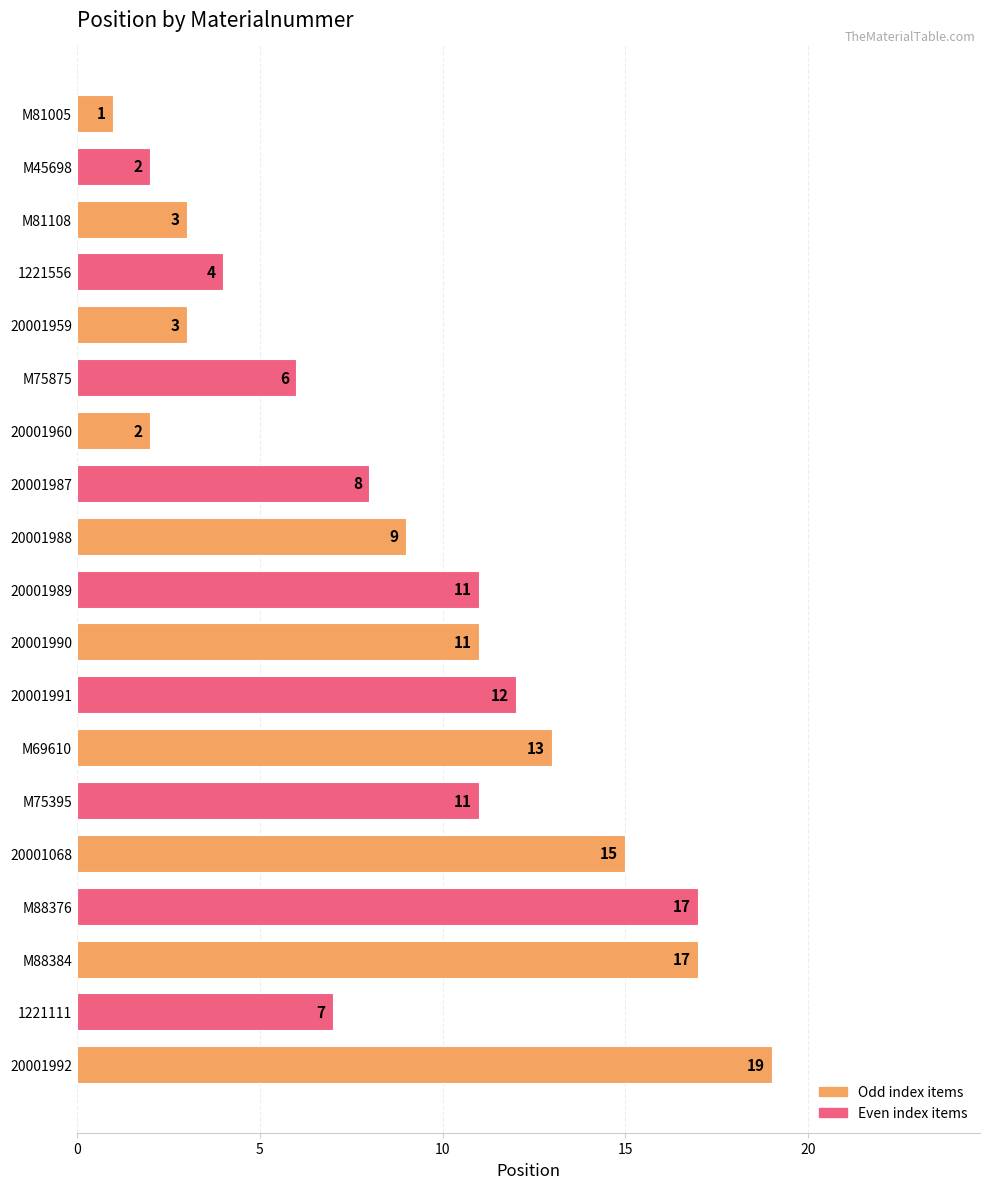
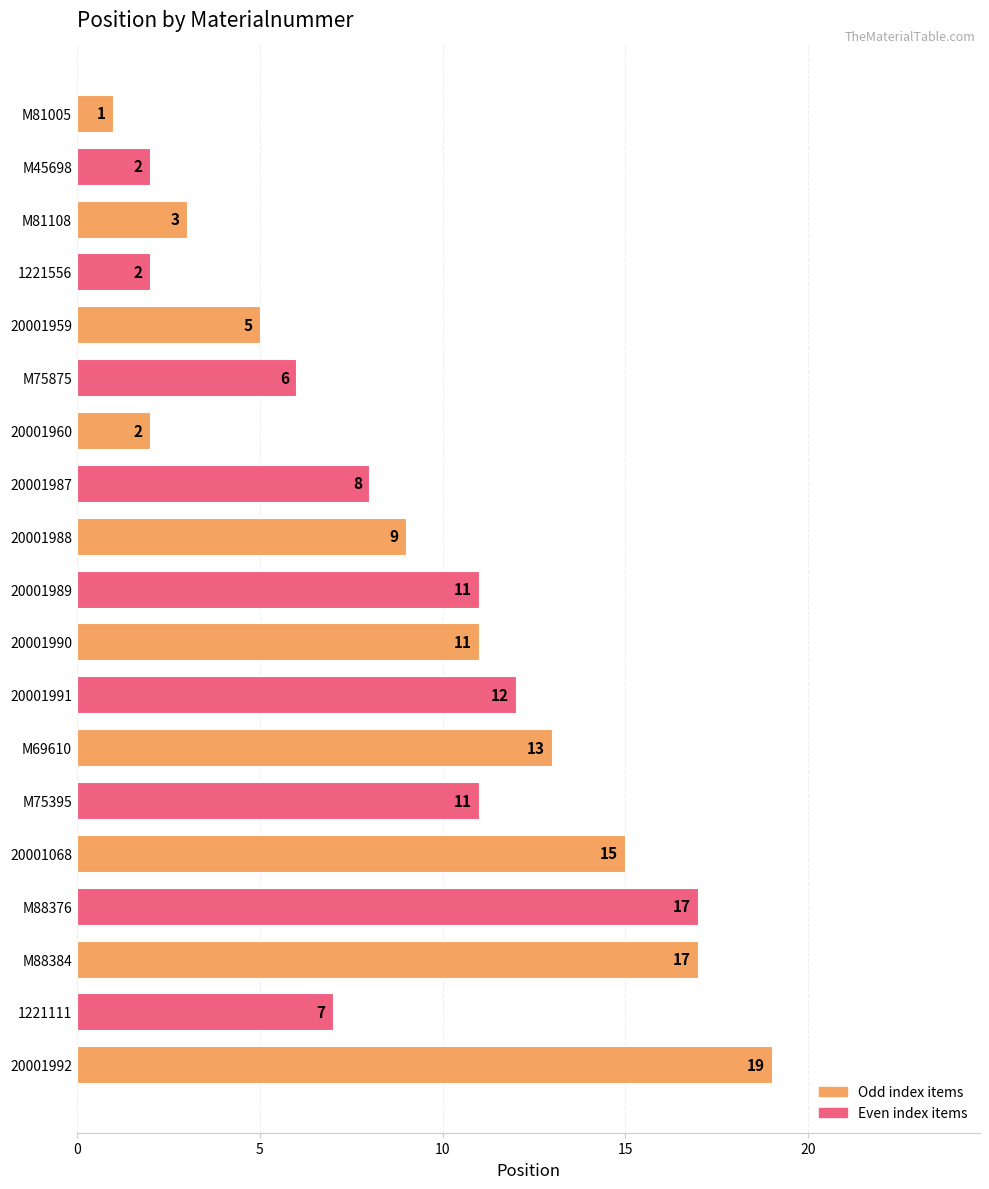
1221556: 4 -> 2
20001959: 3 -> 5
